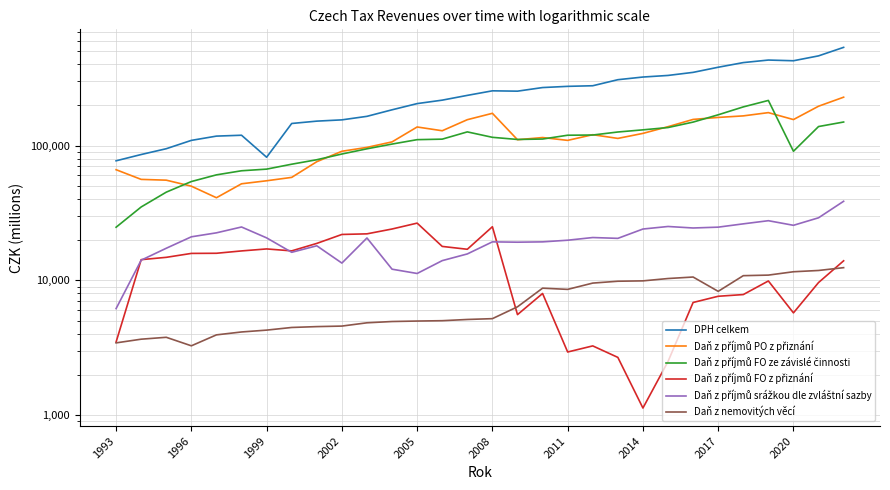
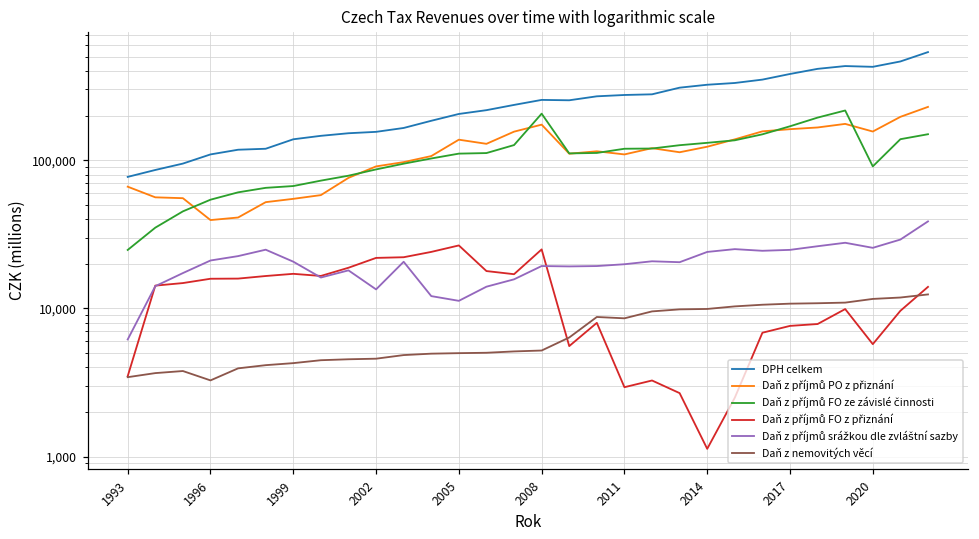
Daň z příjmů PO z přiznání, 1996: 50,000 -> 39,000
DPH celkem, 1999: 80,000 -> 140,000
Daň z příjmů FO ze závislé činnosti, 2008: 120,000 -> 210,000
Daň z nemovitých věcí, 2017: 8,000 -> 11,000
